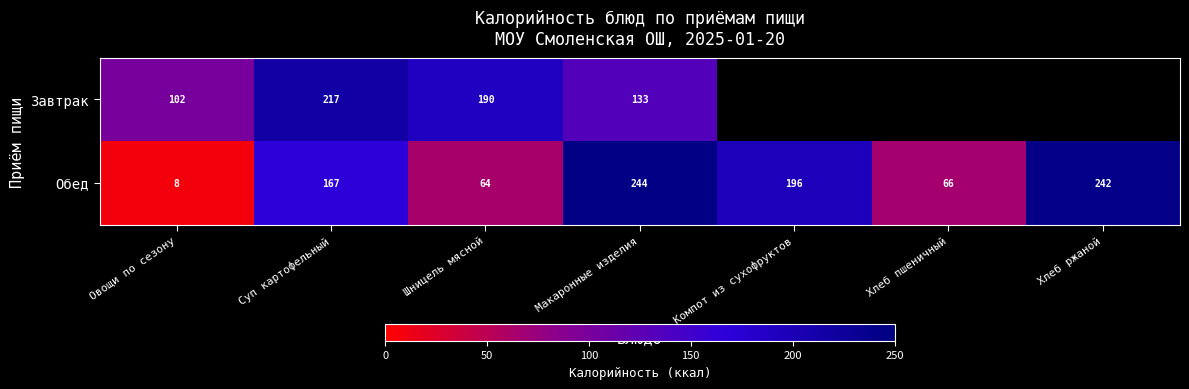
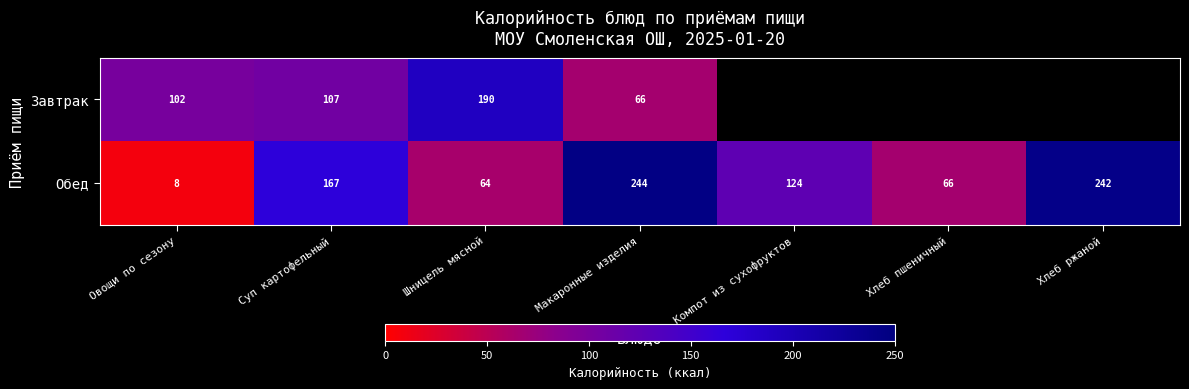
Завтрак, Суп картофельный: 217 -> 107
Завтрак, Макаронные изделия: 133 -> 66
Обед, Компот из сухофруктов: 196 -> 124
